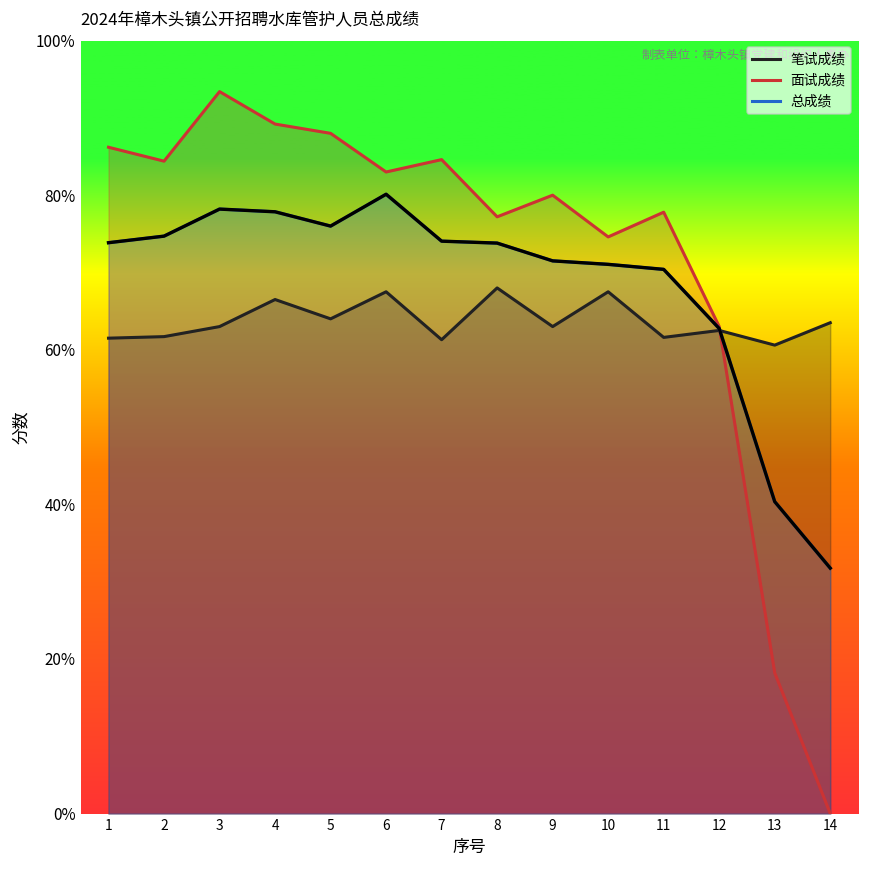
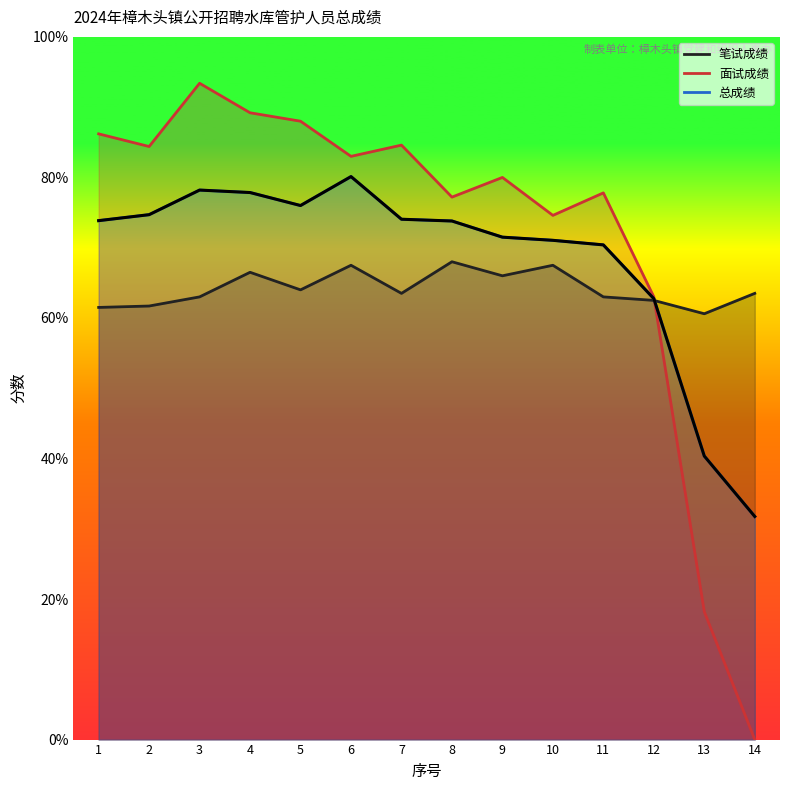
笔试成绩, 7: 61% -> 64%
笔试成绩, 9: 63% -> 66%
笔试成绩, 11: 62% -> 63%
